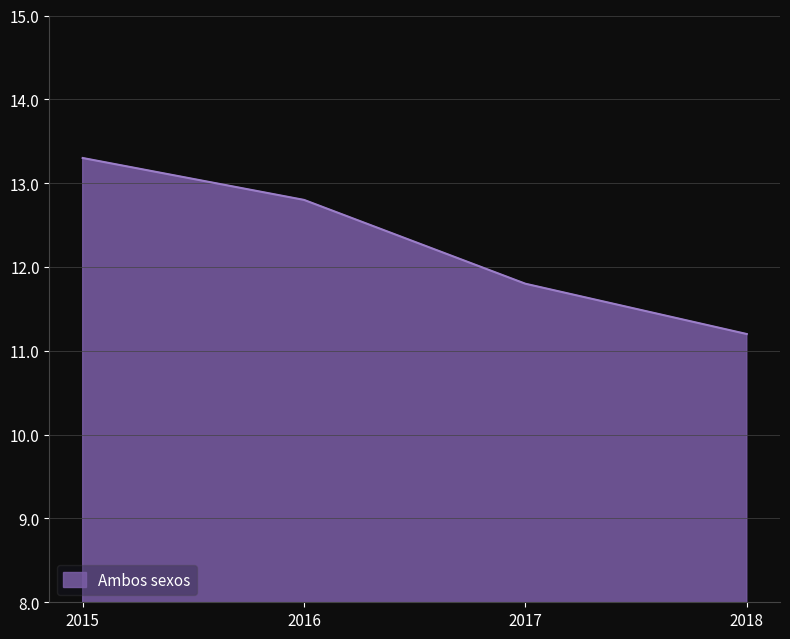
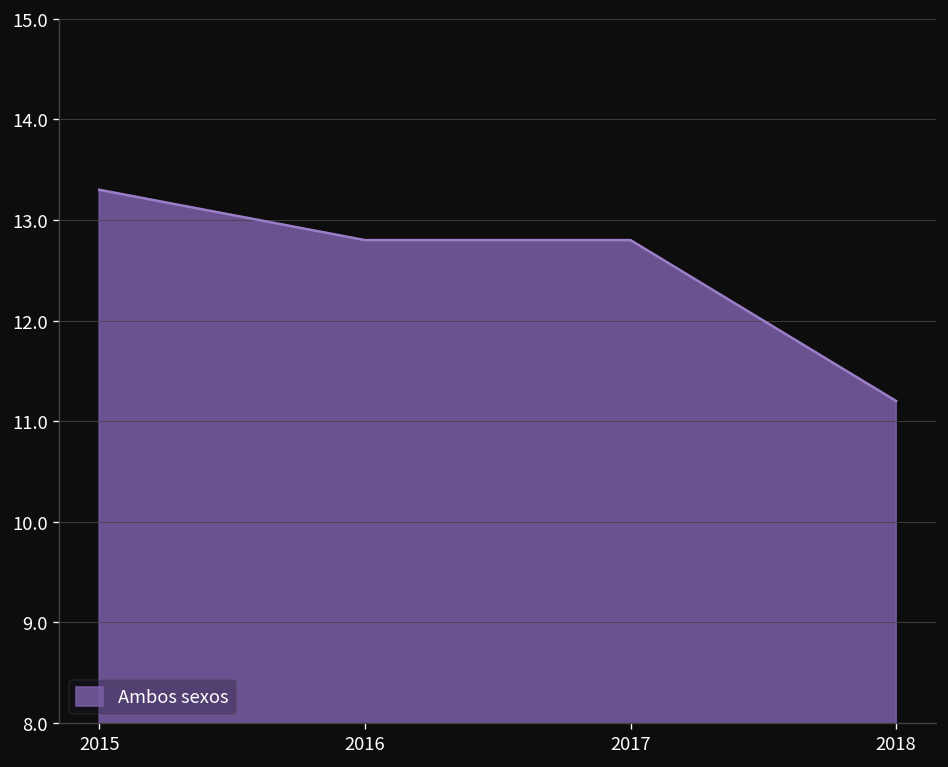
2017: 11.8 -> 12.8
